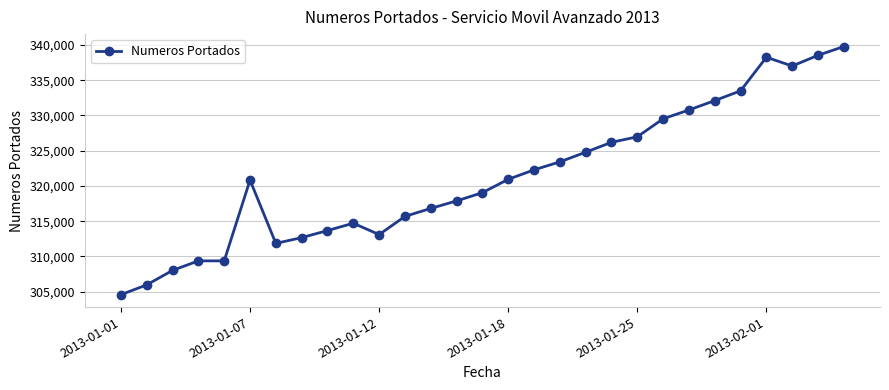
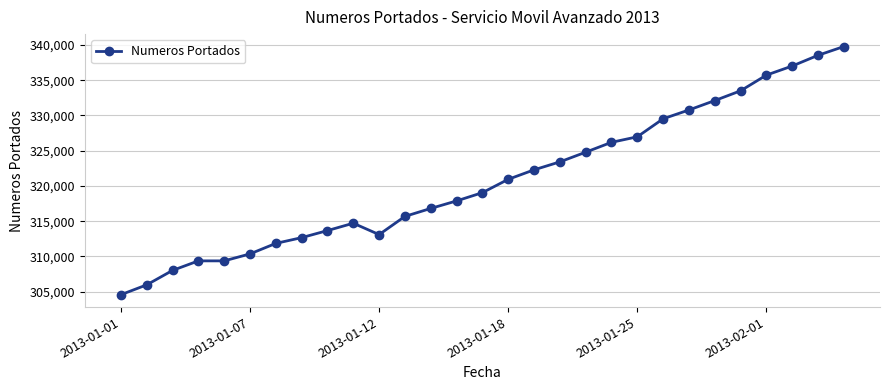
2013-01-07: 321,000 -> 310,000
2013-02-01: 338,000 -> 336,000
